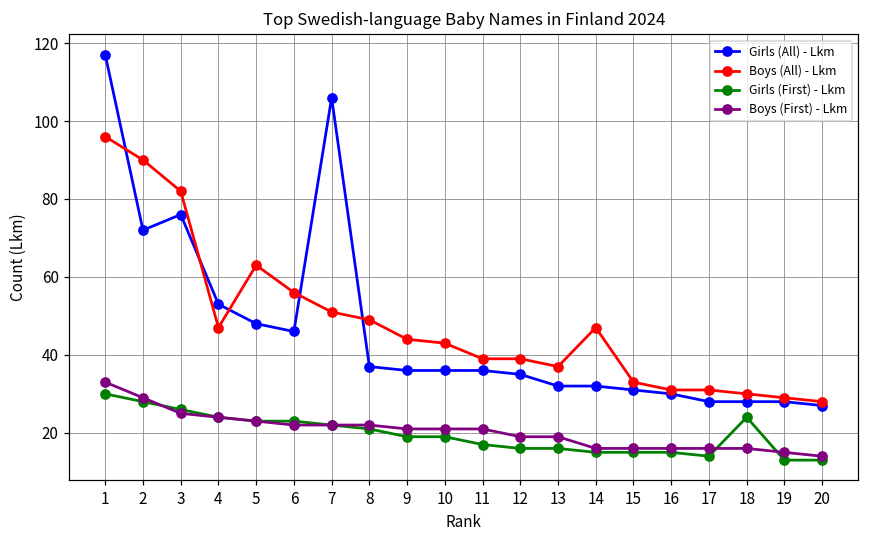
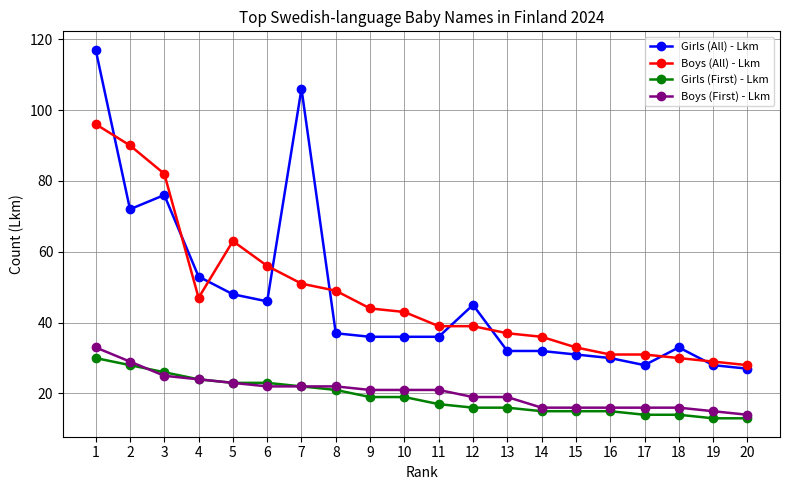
Girls (All) - Lkm, 12: 35 -> 45
Boys (All) - Lkm, 14: 47 -> 36
Girls (All) - Lkm, 18: 28 -> 33
Girls (First) - Lkm, 18: 24 -> 14
